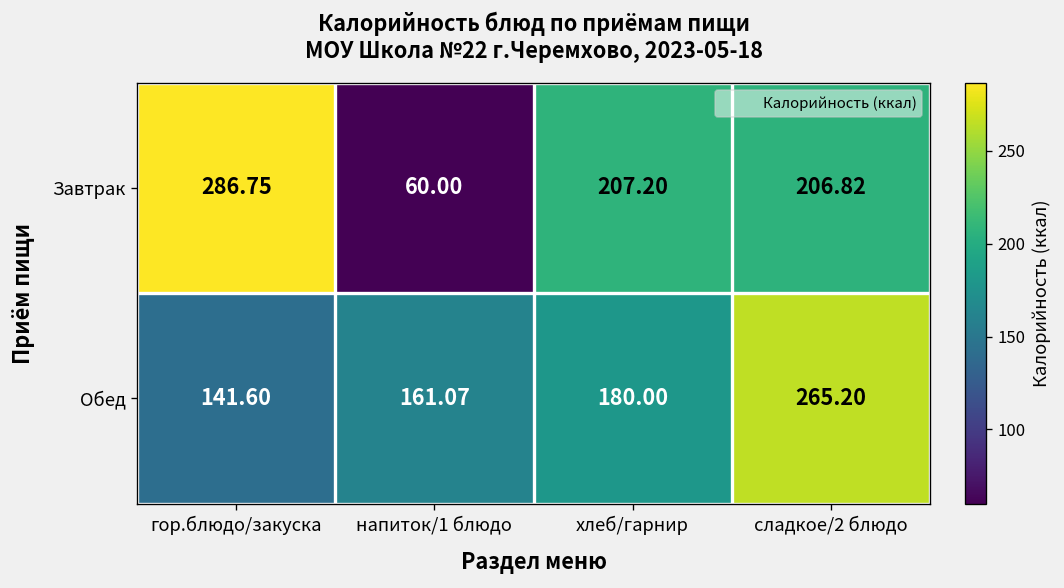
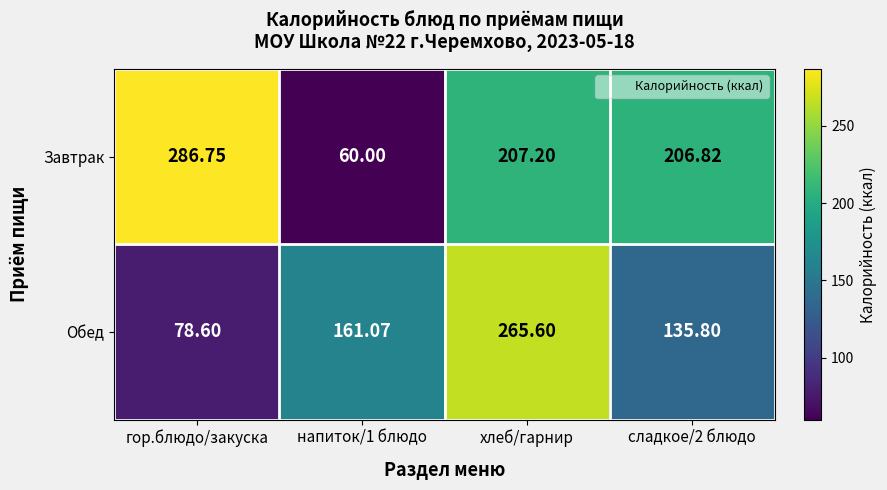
Обед, гор.блюдо/закуска: 141.60 -> 78.60
Обед, хлеб/гарнир: 180.00 -> 265.60
Обед, сладкое/2 блюдо: 265.20 -> 135.80
